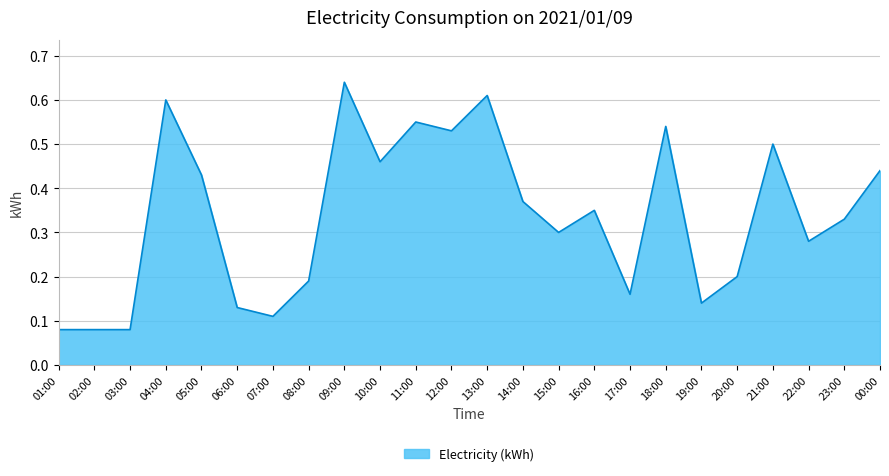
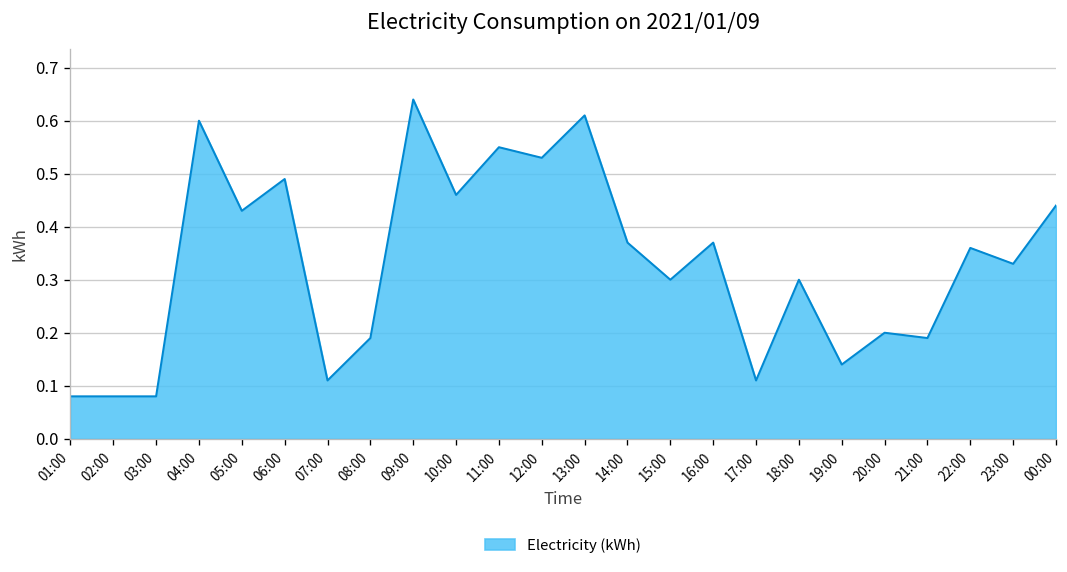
06:00: 0.13 -> 0.49
16:00: 0.35 -> 0.37
17:00: 0.16 -> 0.11
18:00: 0.54 -> 0.30
21:00: 0.50 -> 0.19
22:00: 0.28 -> 0.36
